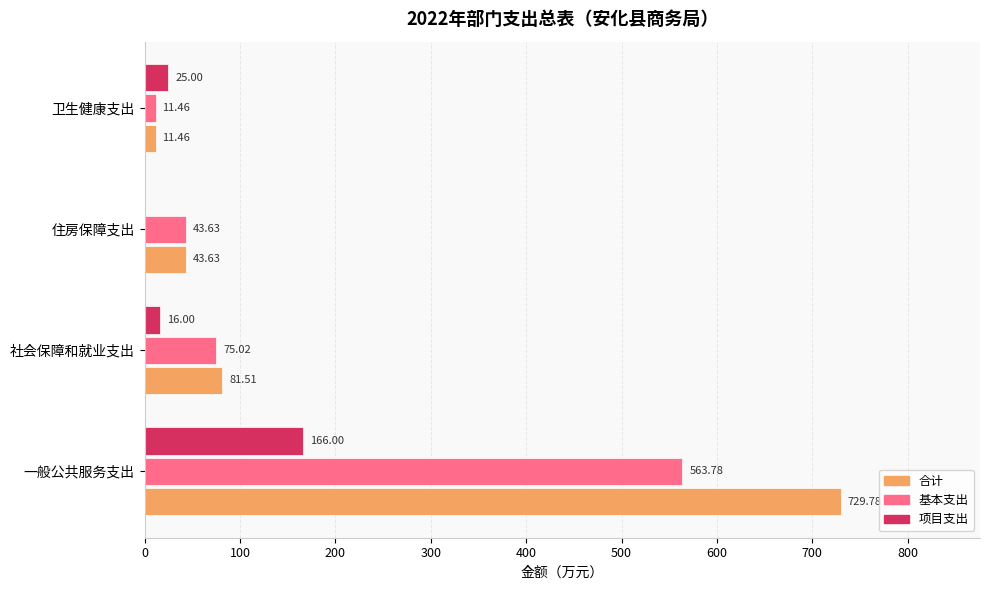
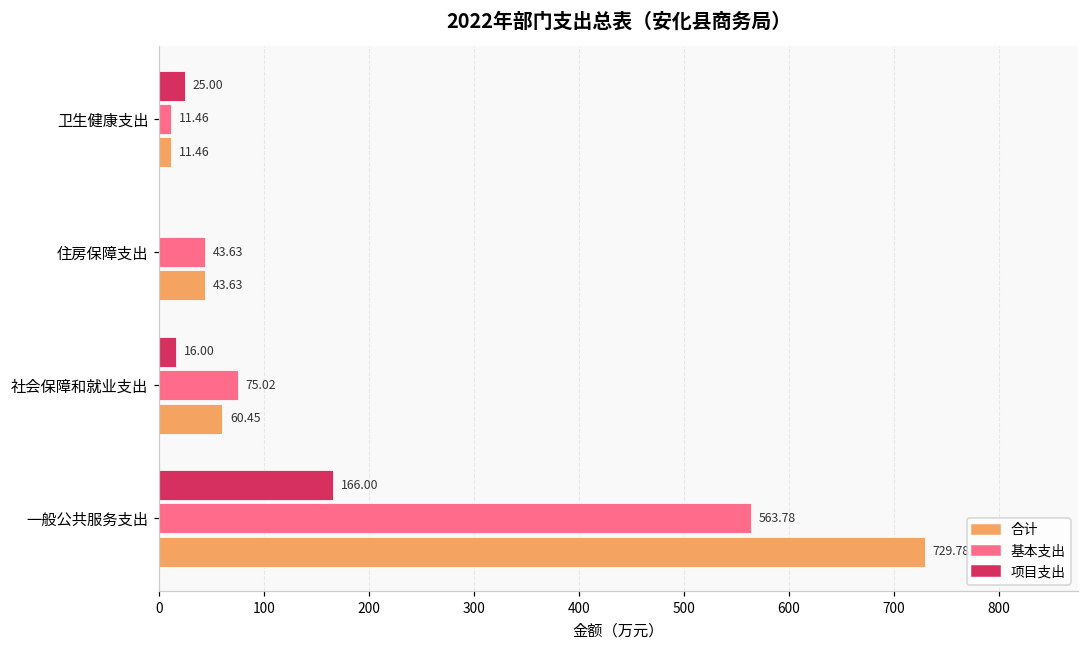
合计, 社会保障和就业支出: 81.51 -> 60.45
